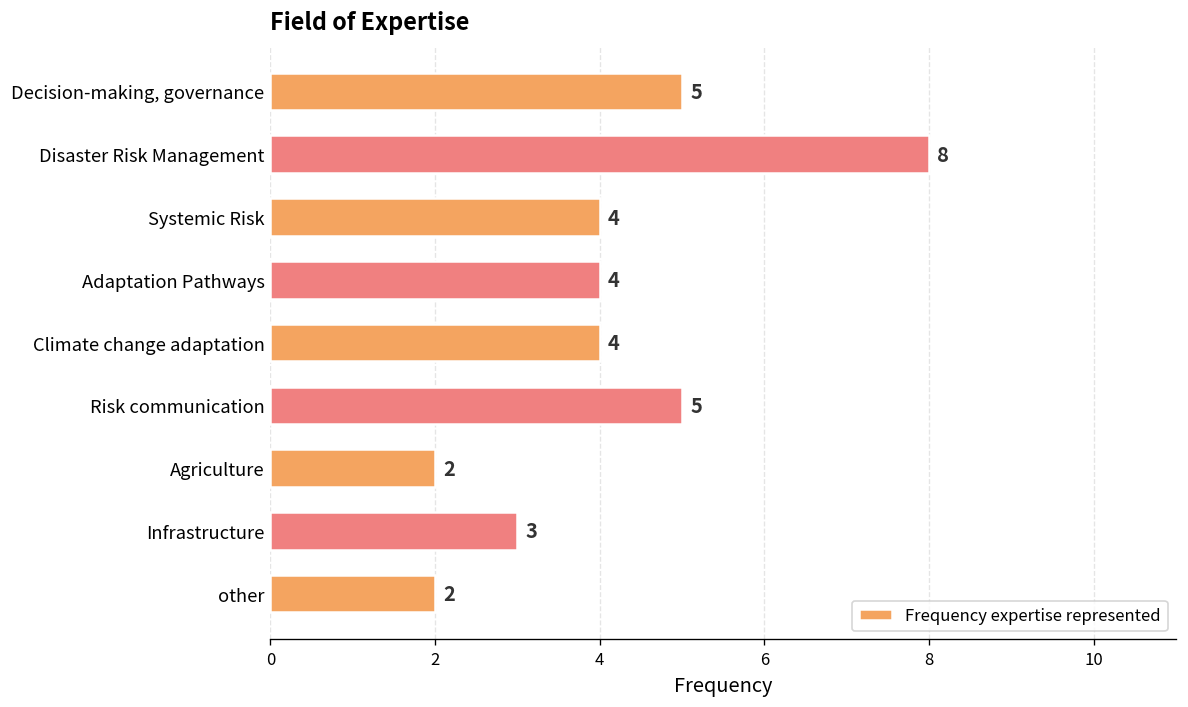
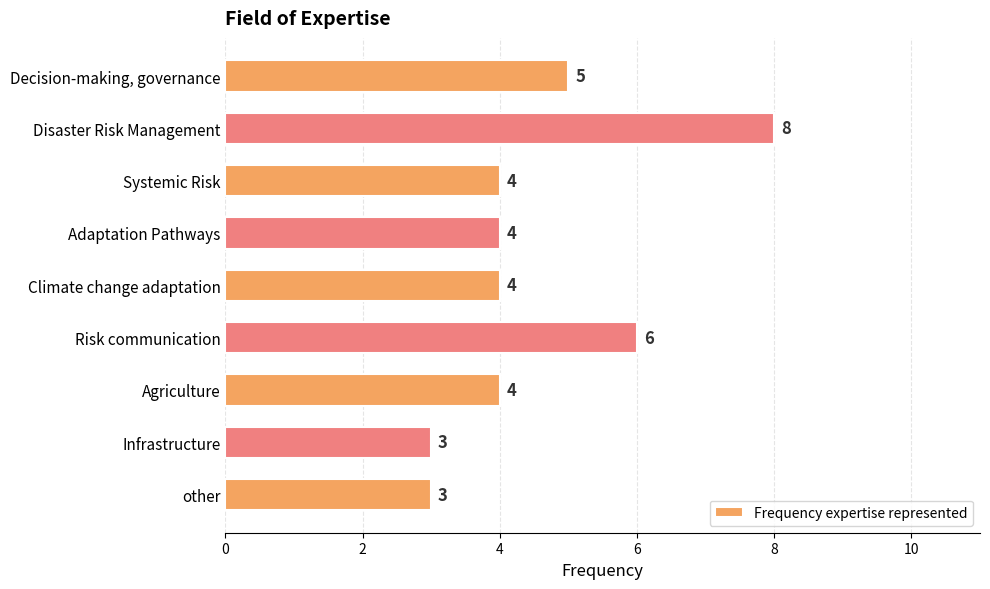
Risk communication: 5 -> 6
Agriculture: 2 -> 4
other: 2 -> 3
